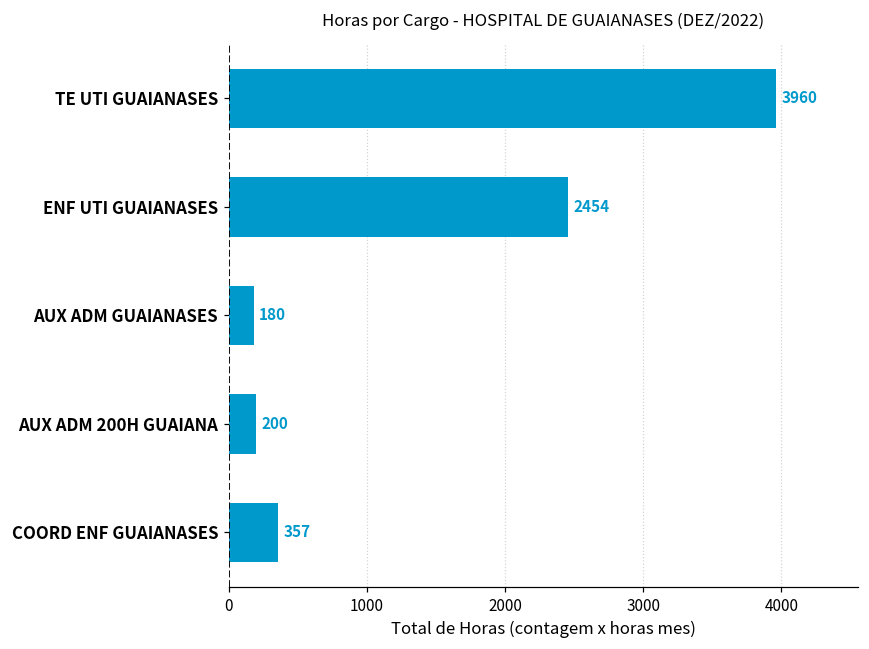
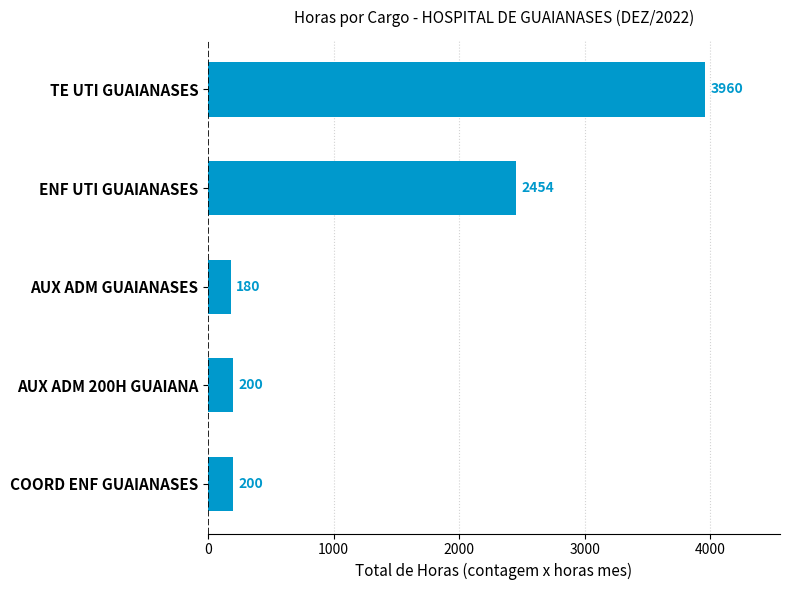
COORD ENF GUAIANASES: 357 -> 200
